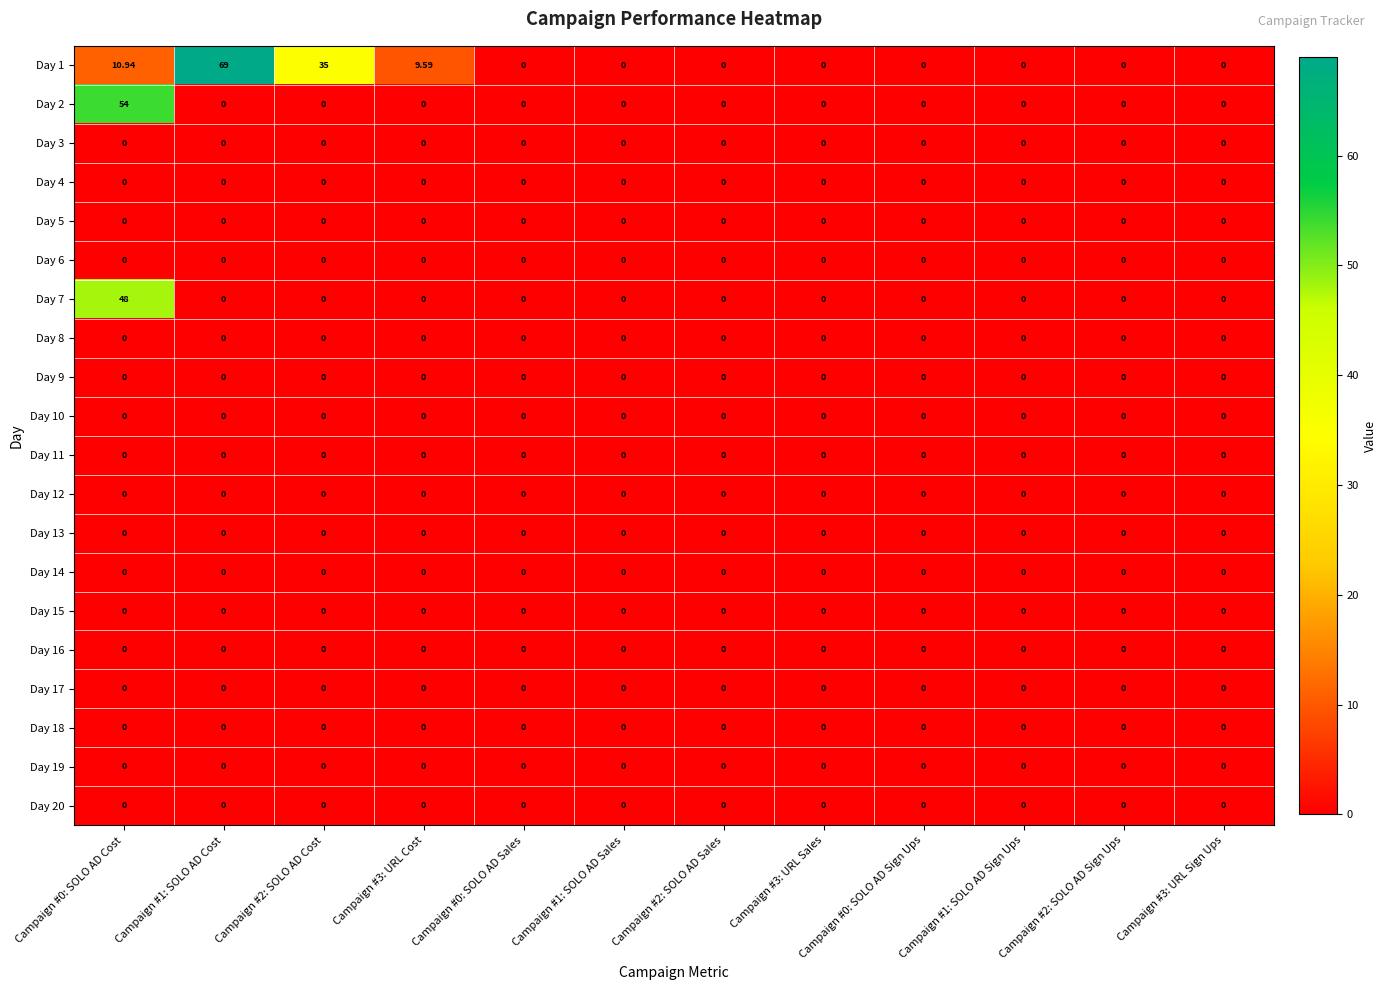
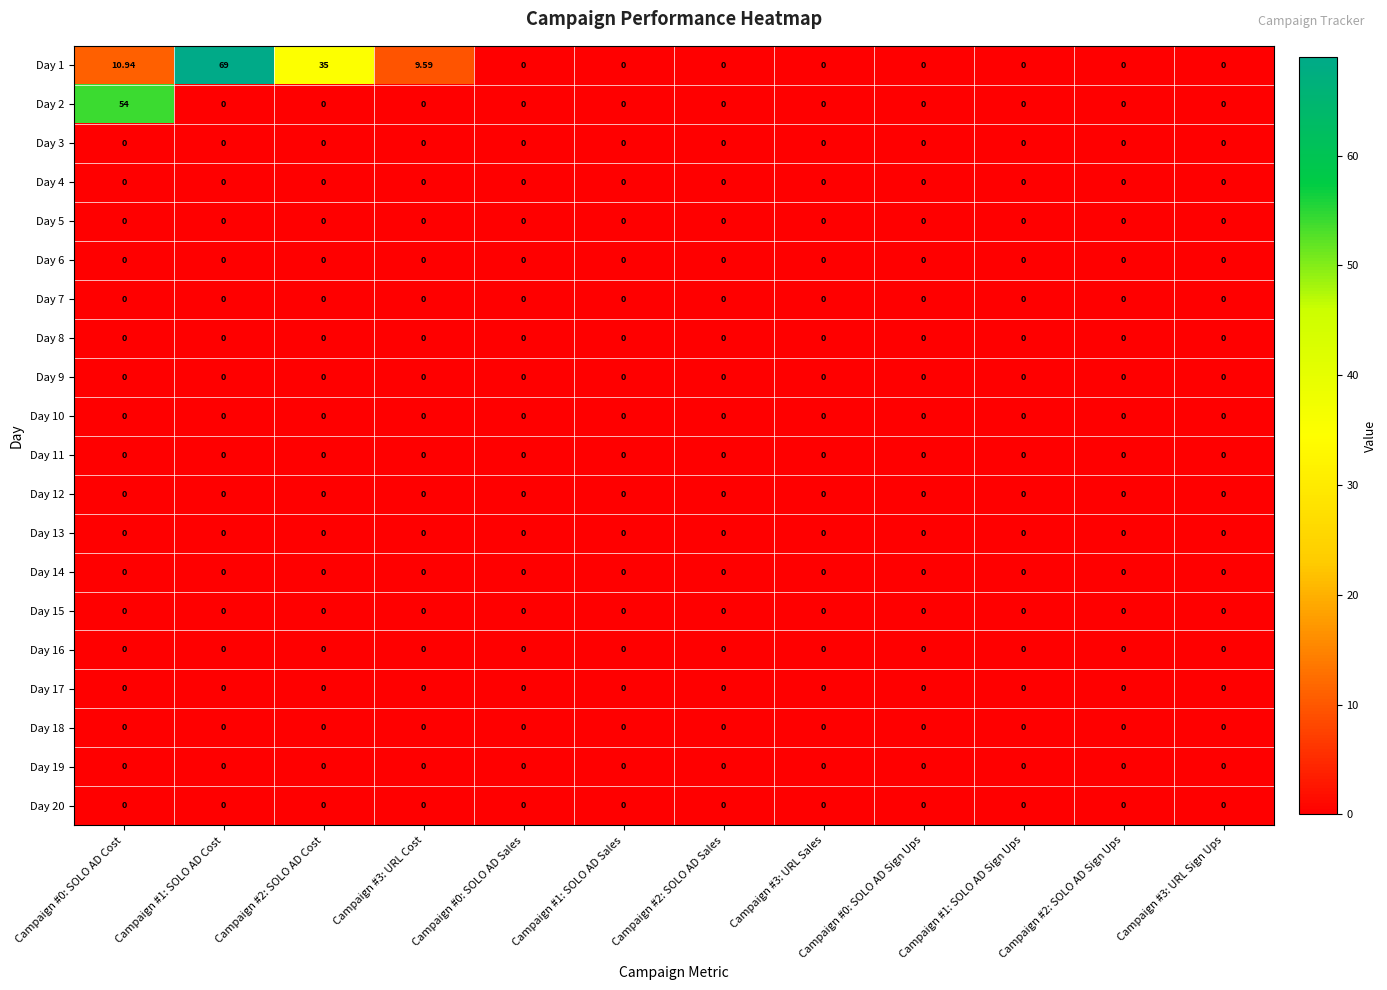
Day 7, Campaign #0: SOLO AD Cost: 48 -> 0
